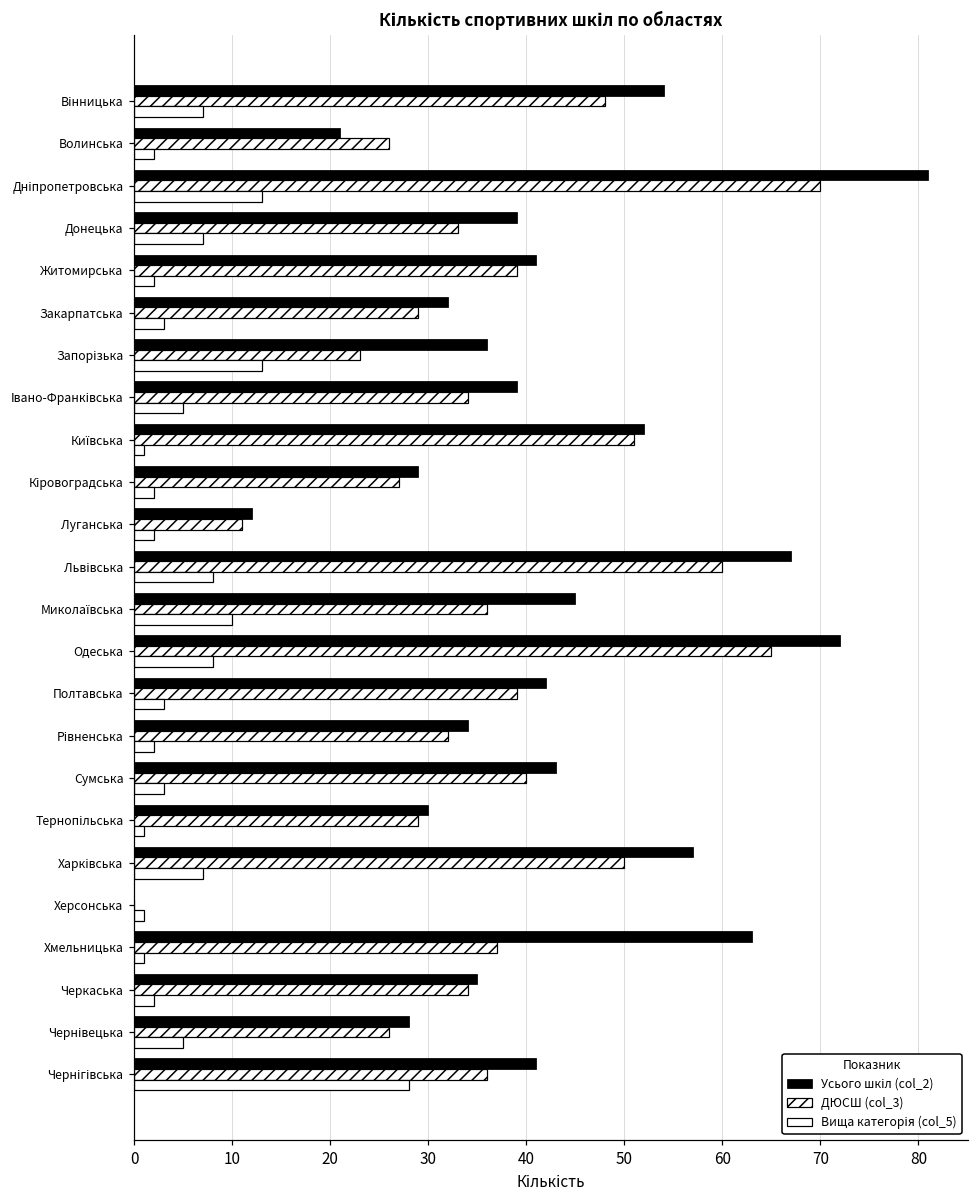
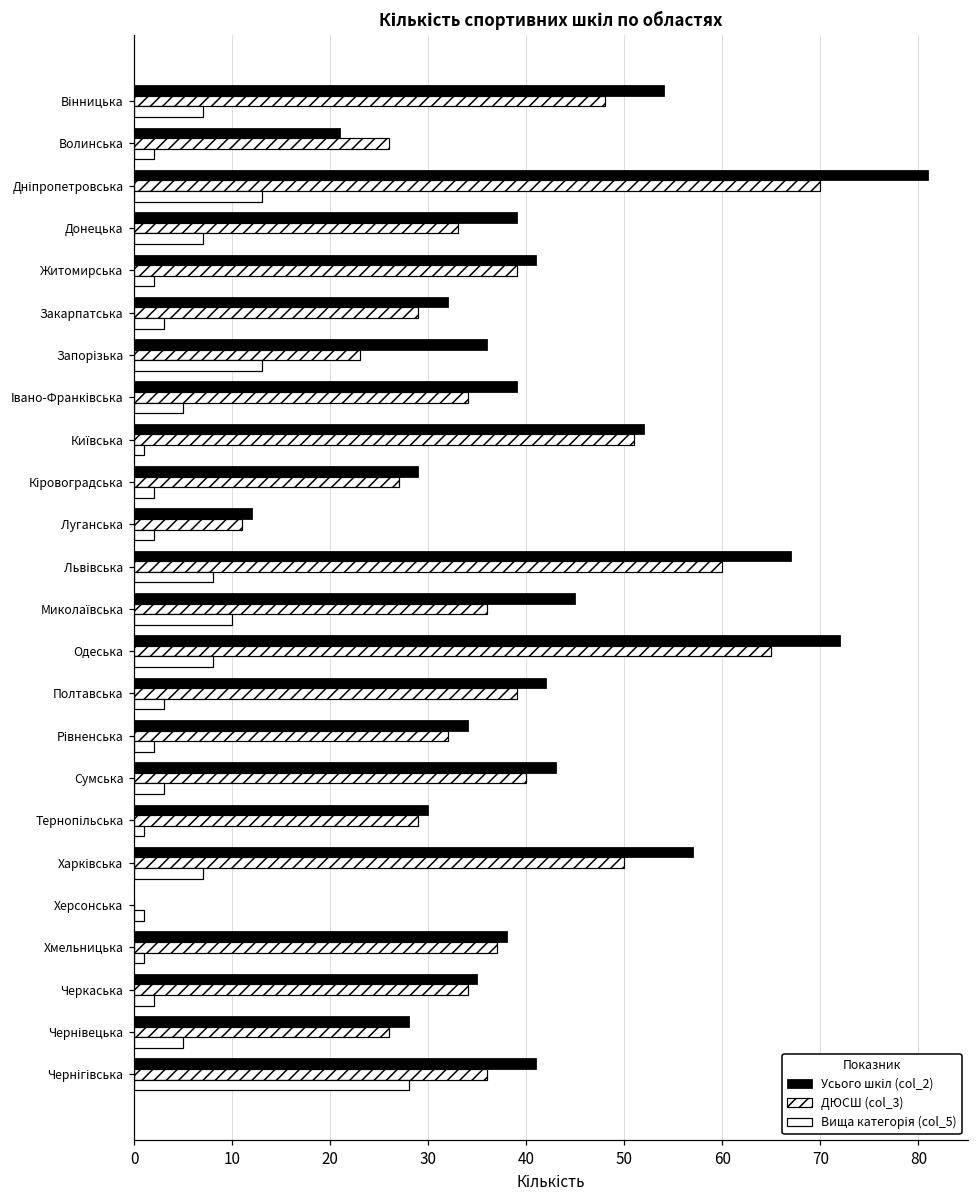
Усього шкіл (col_2), Хмельницька: 63 -> 38
